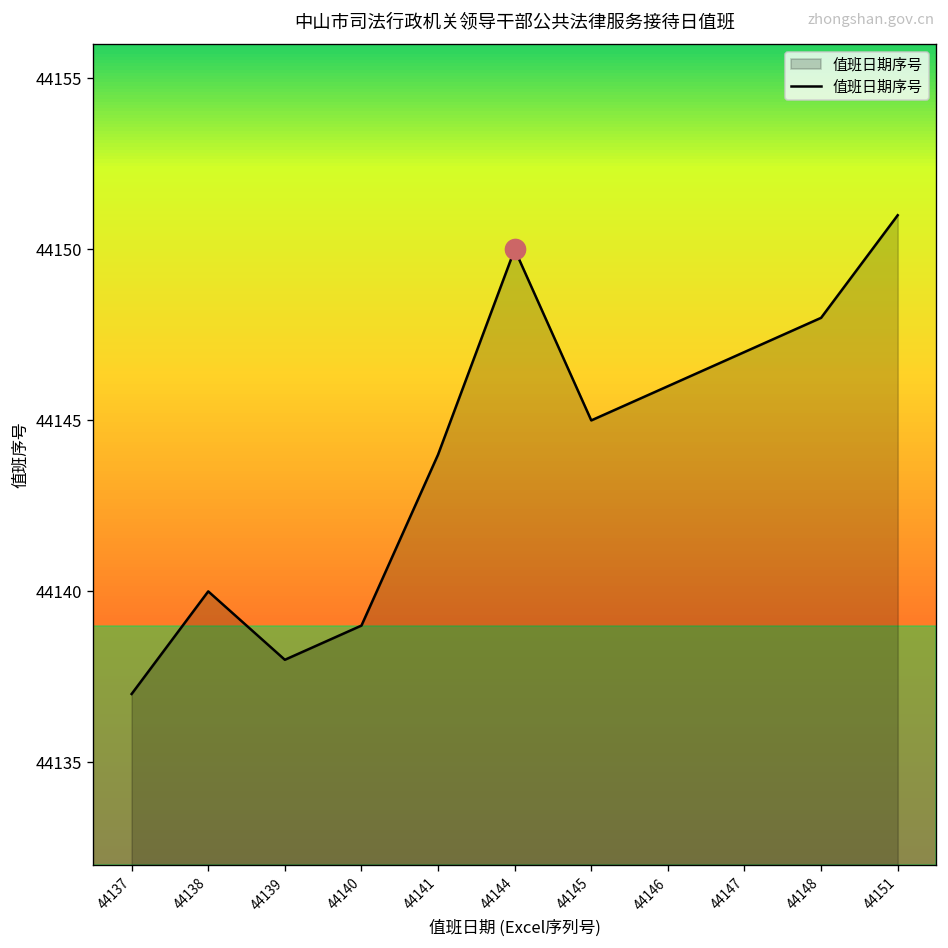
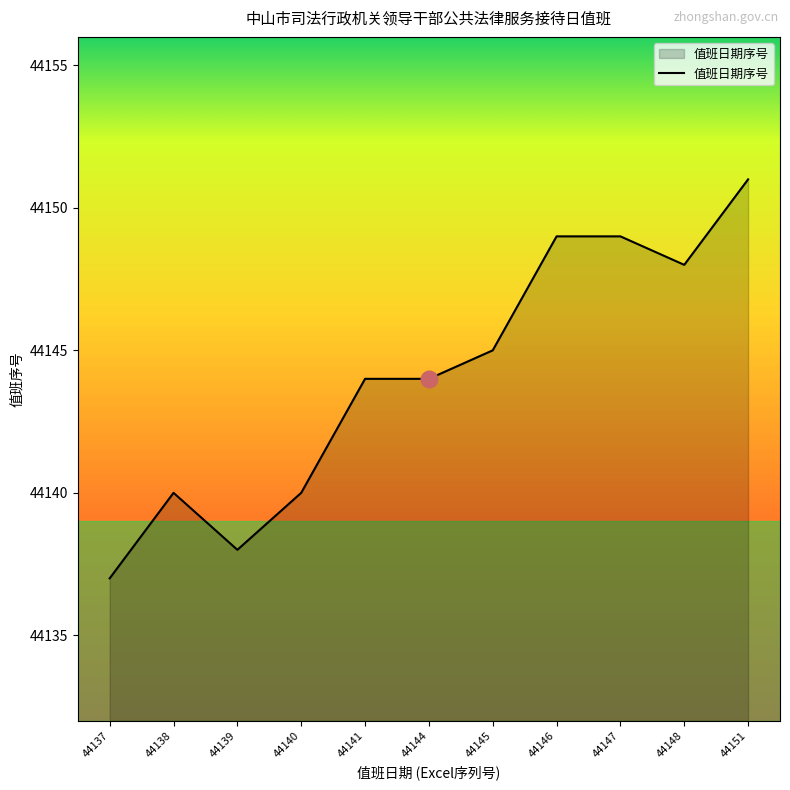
值班日期序号, 44140: 44139 -> 44140
值班日期序号, 44144: 44150 -> 44144
值班日期序号, 44146: 44146 -> 44149
值班日期序号, 44147: 44147 -> 44149
